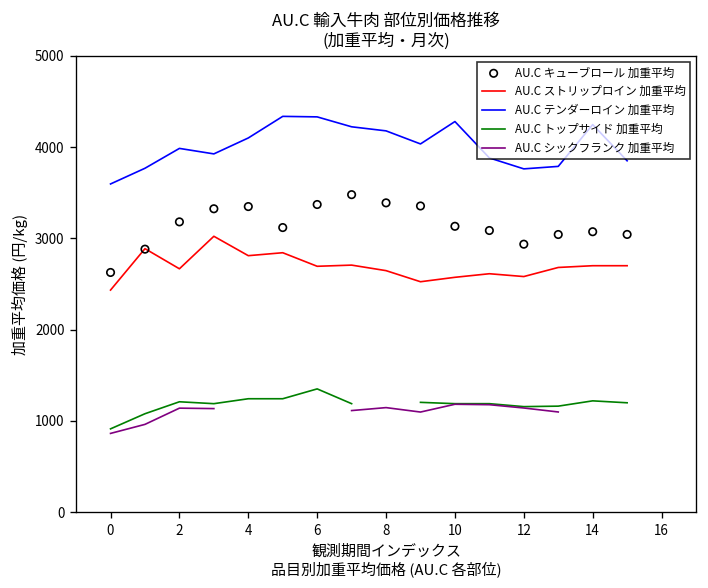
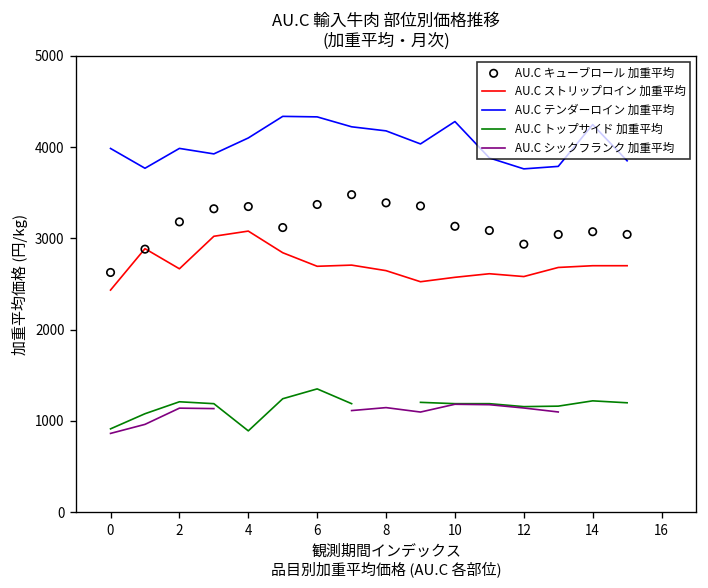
AU.C テンダーロイン 加重平均, 0: 3600 -> 4000
AU.C ストリップロイン 加重平均, 4: 2800 -> 3100
AU.C トップサイド 加重平均, 4: 1200 -> 900
